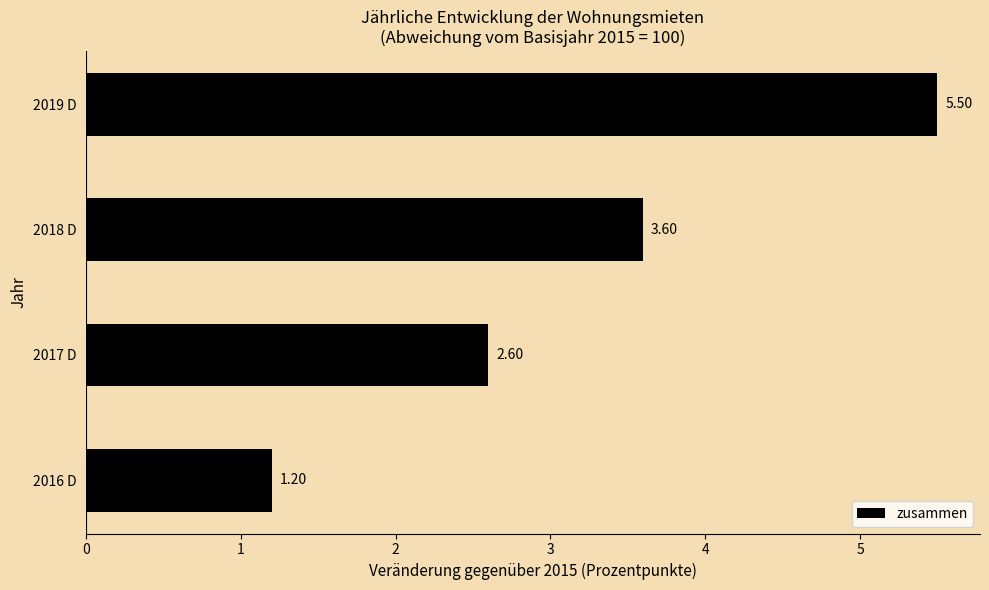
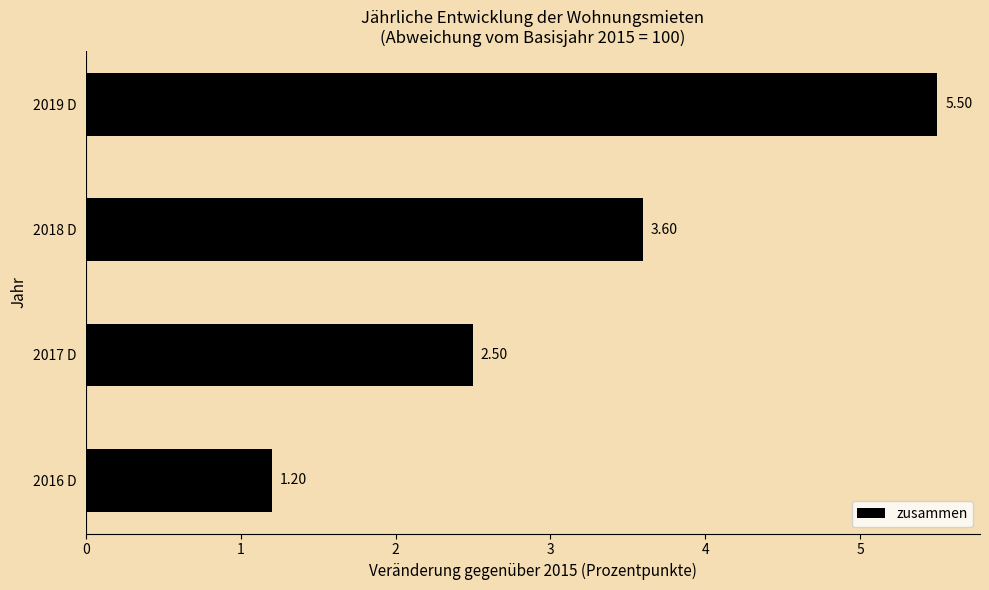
2017 D: 2.60 -> 2.50
